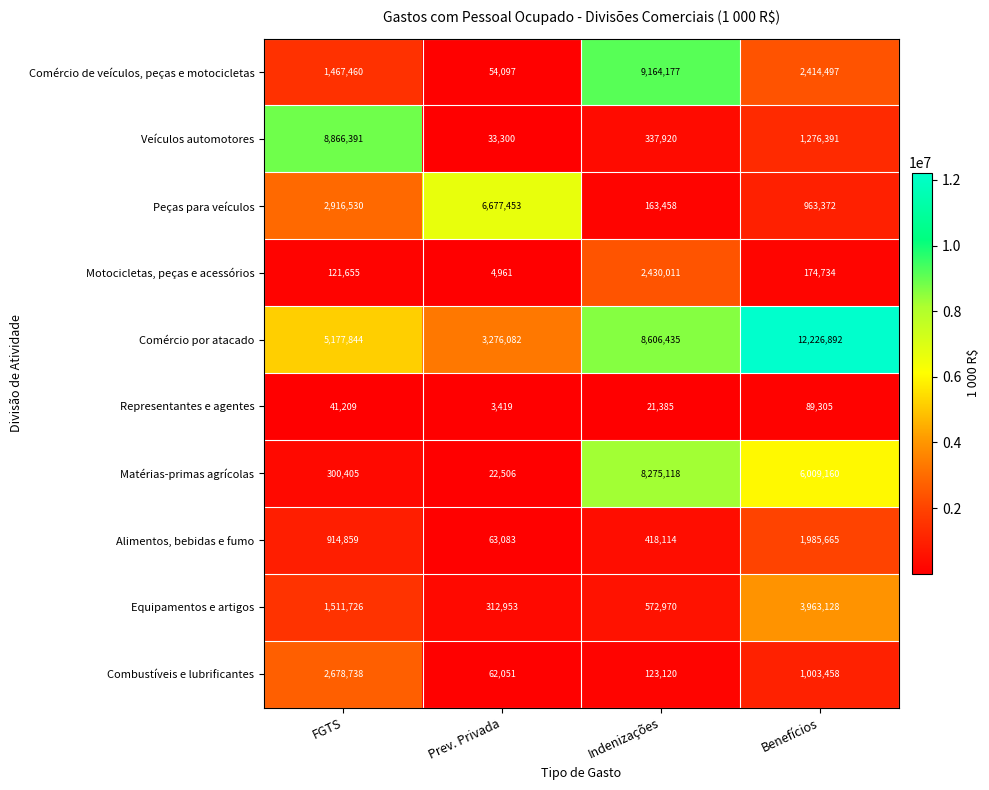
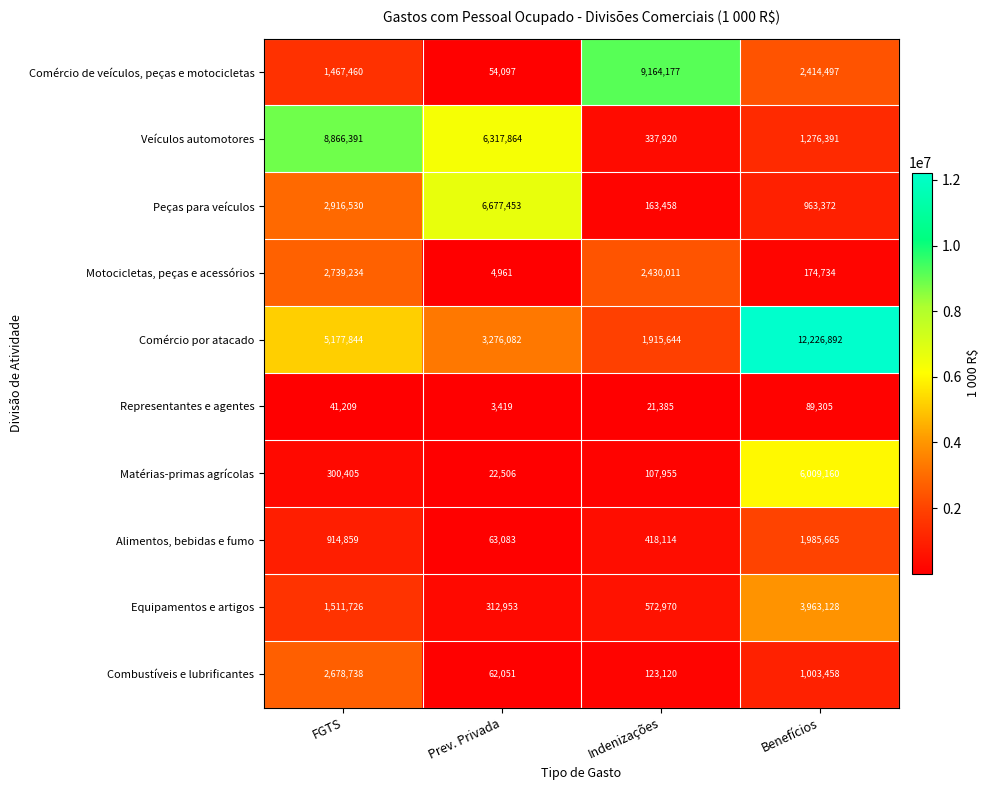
Veículos automotores, Prev. Privada: 33,300 -> 6,317,864
Motocicletas, peças e acessórios, FGTS: 121,655 -> 2,739,234
Comércio por atacado, Indenizações: 8,606,435 -> 1,915,644
Matérias-primas agrícolas, Indenizações: 8,275,118 -> 107,955
